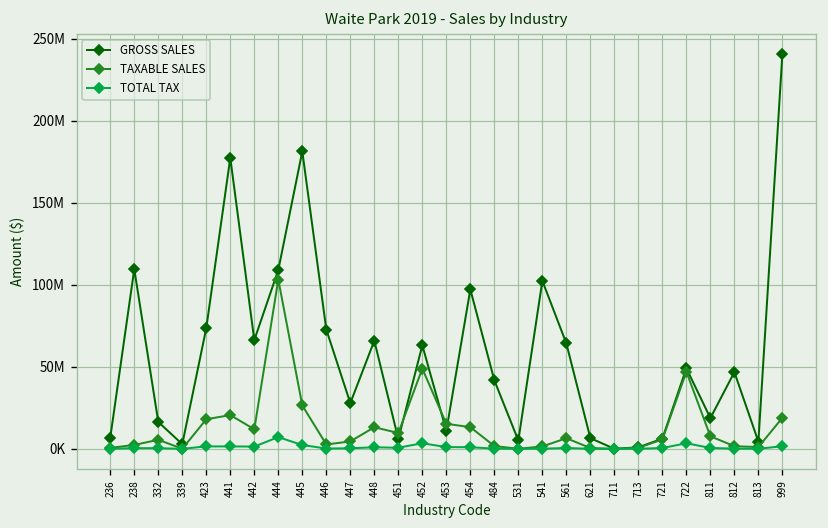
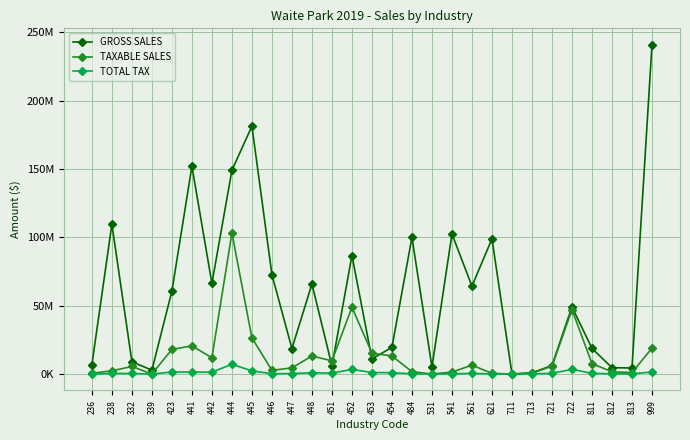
GROSS SALES, 332: 16000000 -> 9000000
GROSS SALES, 423: 74000000 -> 61000000
GROSS SALES, 441: 177000000 -> 152000000
GROSS SALES, 444: 109000000 -> 149000000
GROSS SALES, 447: 28000000 -> 19000000
GROSS SALES, 452: 63000000 -> 87000000
GROSS SALES, 454: 97000000 -> 20000000
GROSS SALES, 484: 42000000 -> 100000000
GROSS SALES, 621: 7000000 -> 99000000
GROSS SALES, 812: 47000000 -> 5000000
